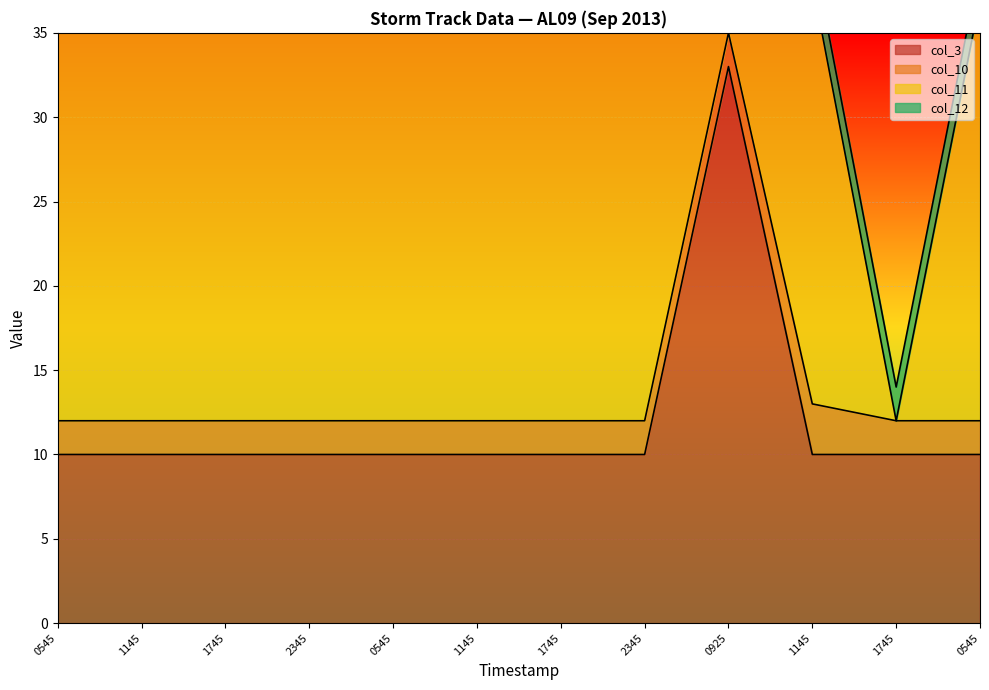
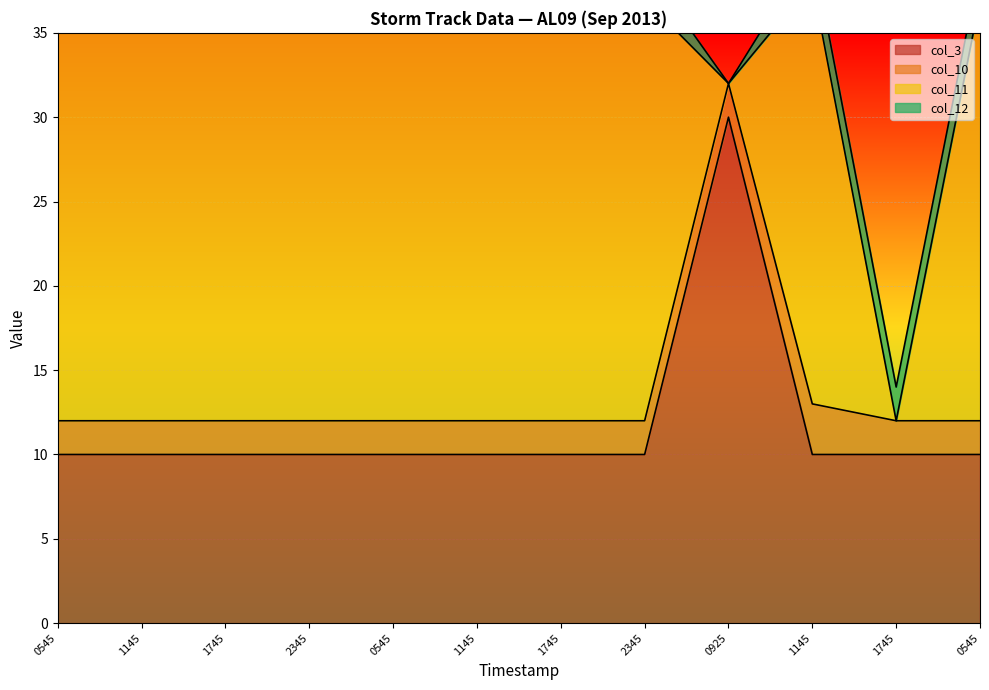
col_3, 0925: 33 -> 30
